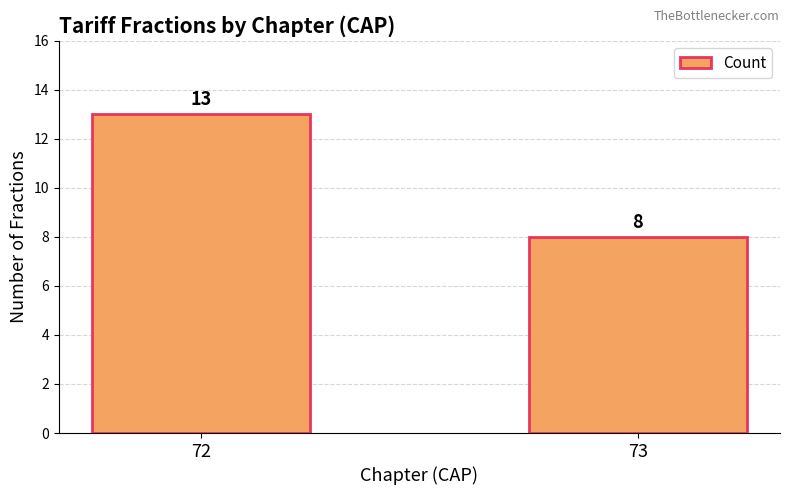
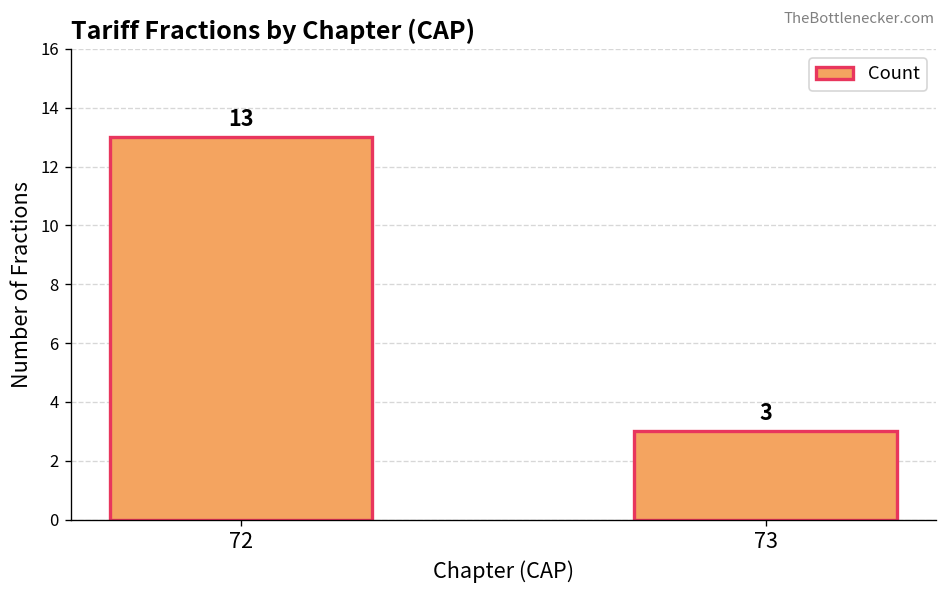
73: 8 -> 3
